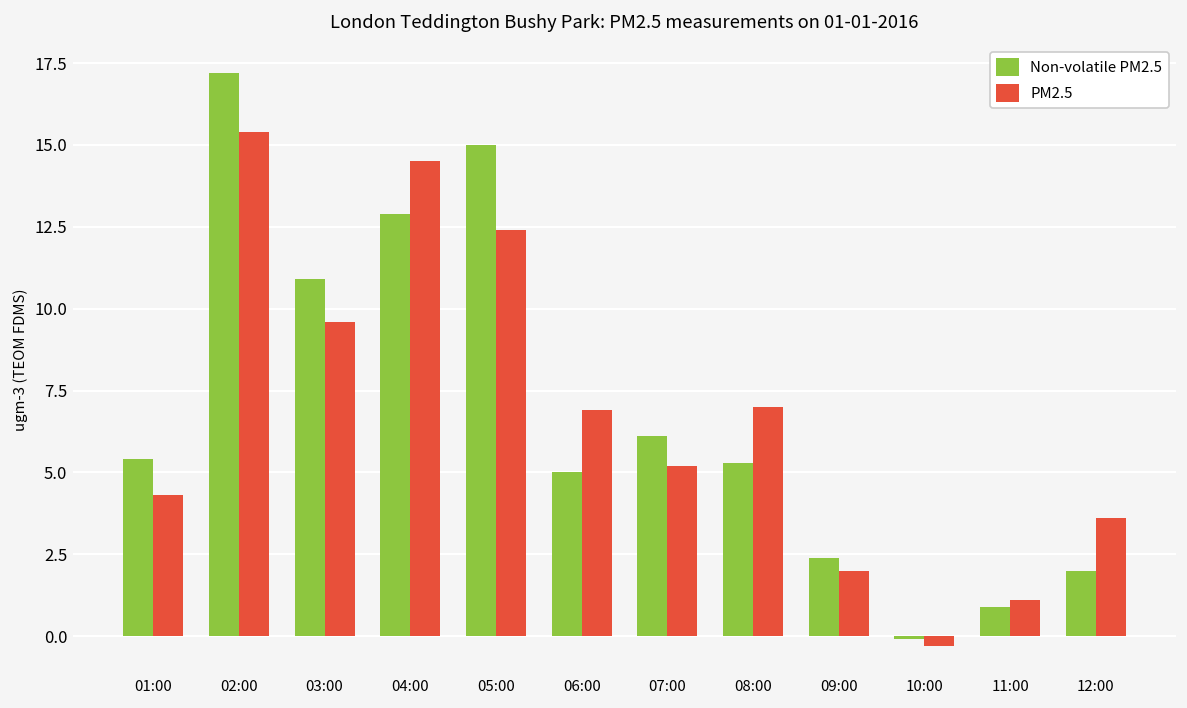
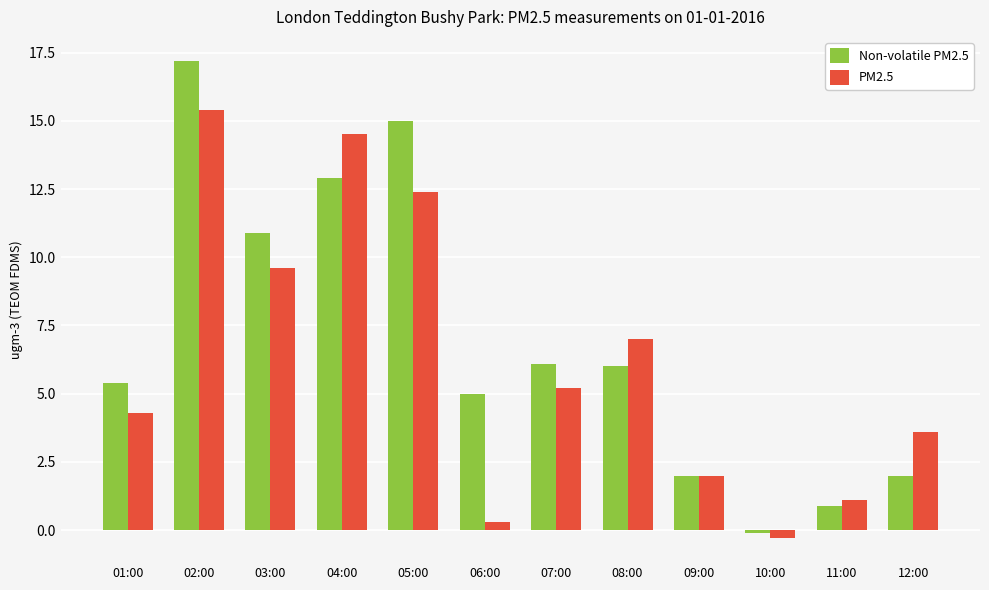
PM2.5, 06:00: 6.9 -> 0.3
Non-volatile PM2.5, 08:00: 5.3 -> 6.0
Non-volatile PM2.5, 09:00: 2.4 -> 2.0
